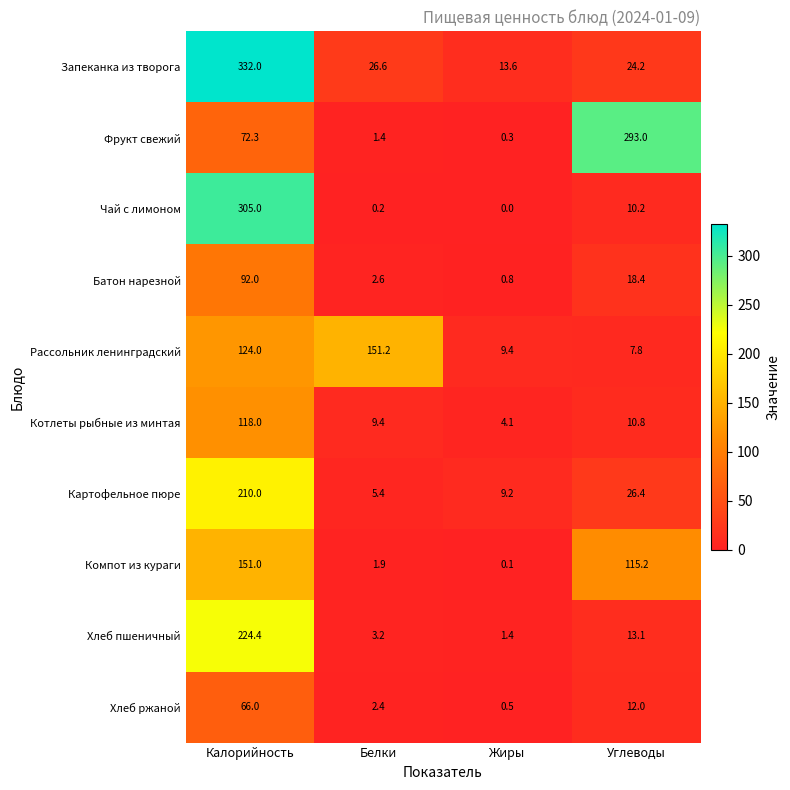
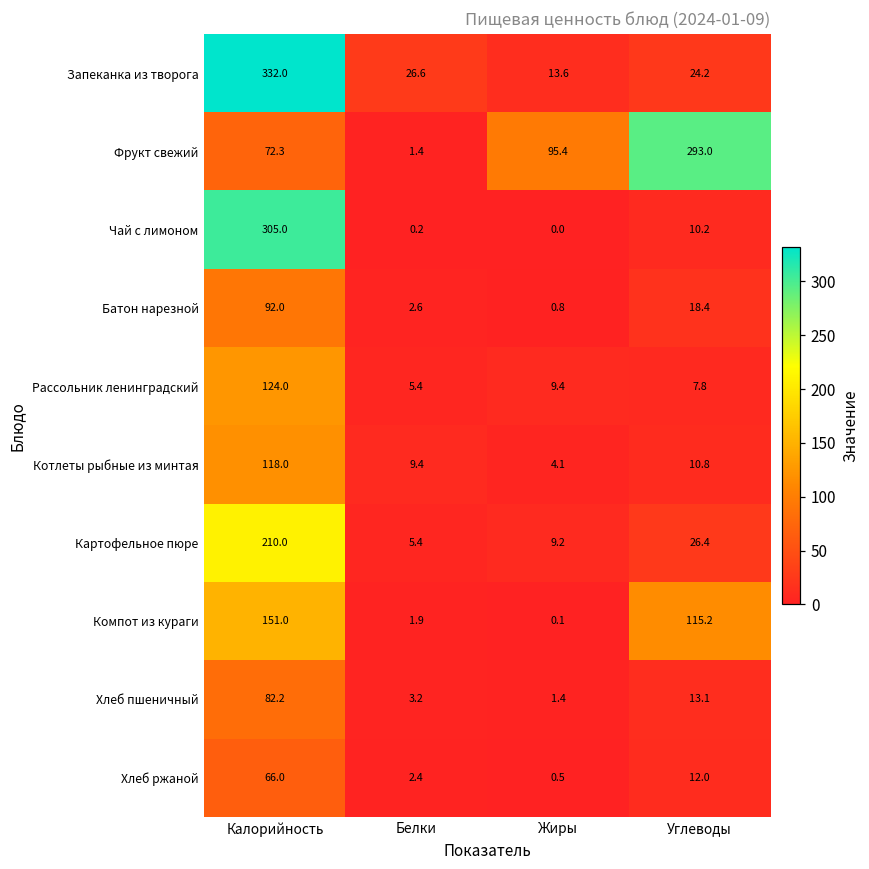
Фрукт свежий, Жиры: 0.3 -> 95.4
Рассольник ленинградский, Белки: 151.2 -> 5.4
Хлеб пшеничный, Калорийность: 224.4 -> 82.2
